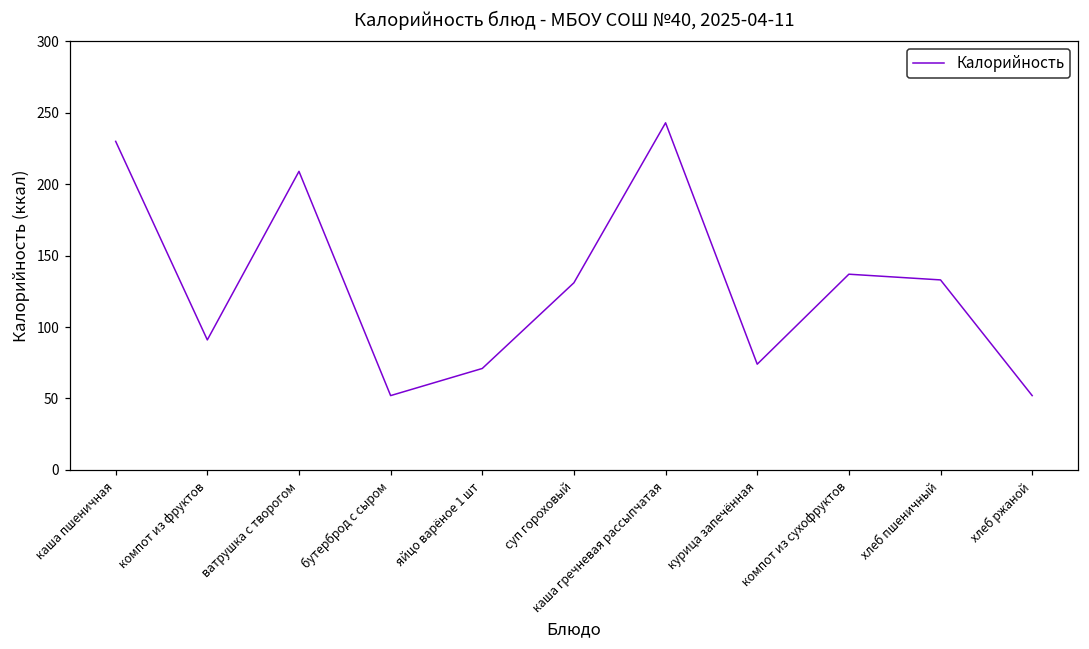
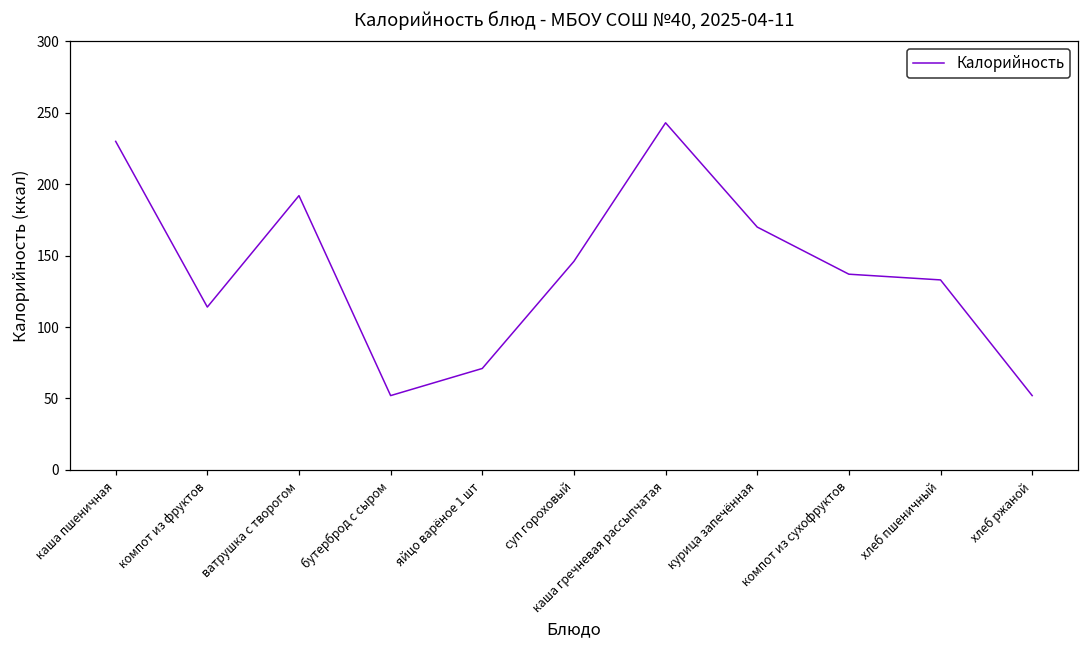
компот из фруктов: 91 -> 114
ватрушка с творогом: 209 -> 192
суп гороховый: 131 -> 146
курица запечённая: 74 -> 170
